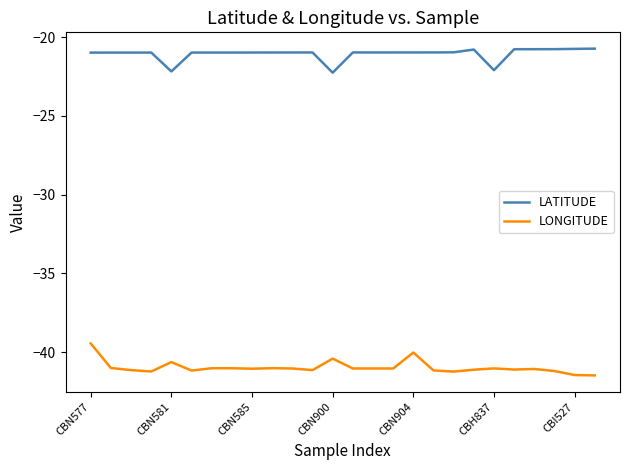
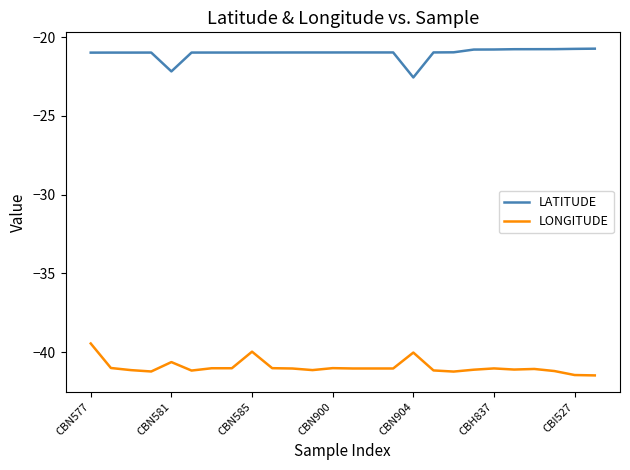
LONGITUDE, CBN585: -41.1 -> -40.0
LATITUDE, CBN900: -22.3 -> -21.0
LONGITUDE, CBN900: -40.4 -> -41.0
LATITUDE, CBN904: -21.0 -> -22.6
LATITUDE, CBH837: -22.1 -> -20.8
